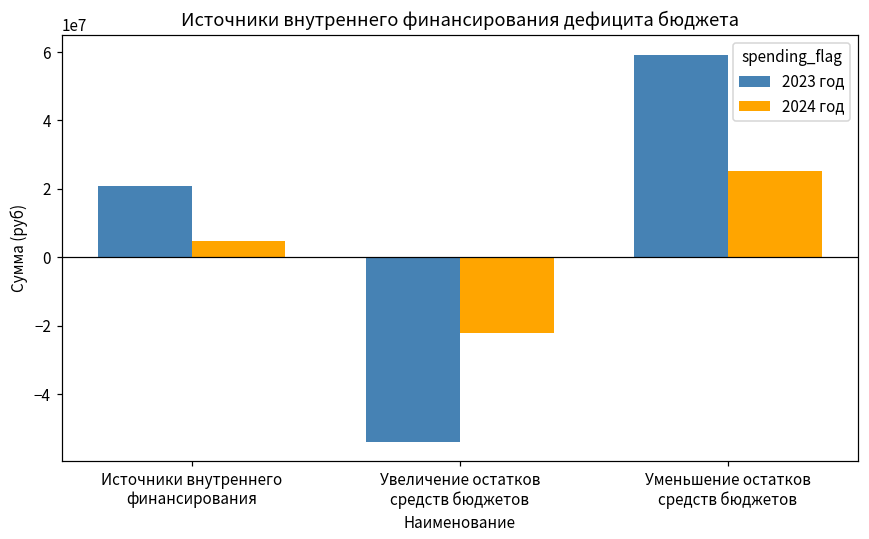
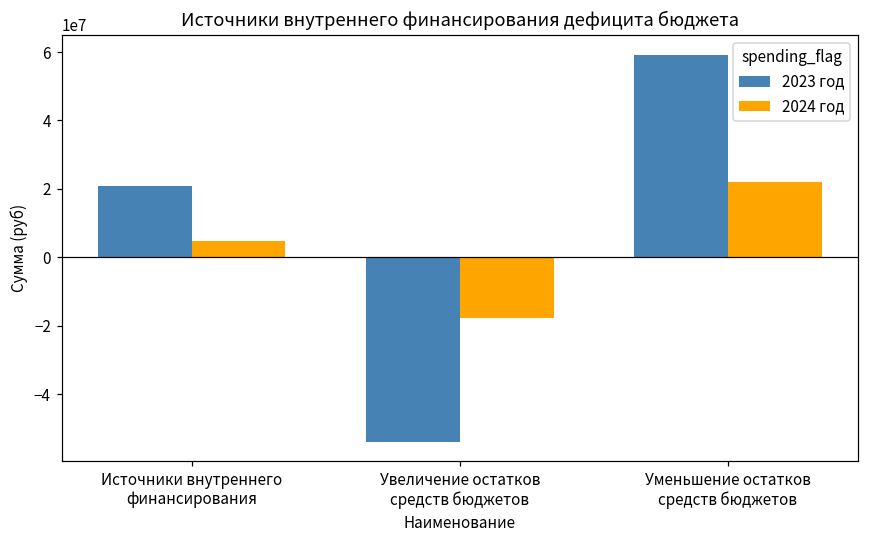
2024 год, Увеличение остатков средств бюджетов: -22000000 -> -18000000
2024 год, Уменьшение остатков средств бюджетов: 25000000 -> 22000000
